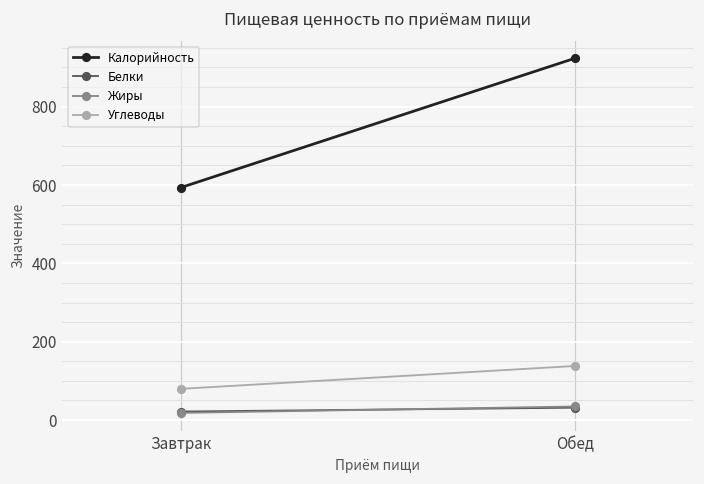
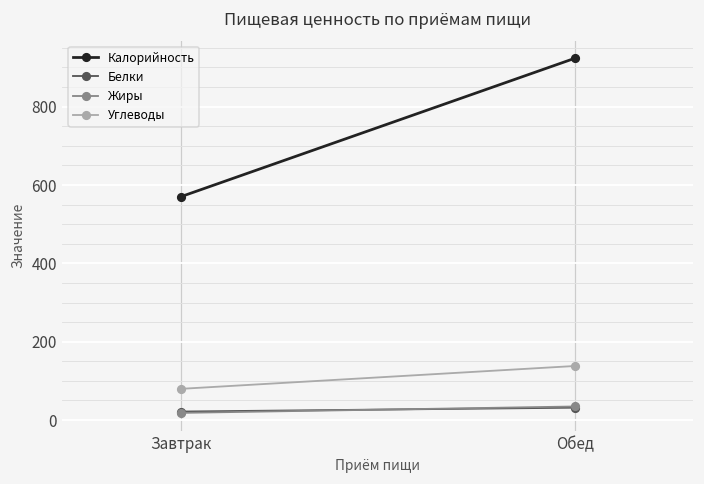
Калорийность, Завтрак: 590 -> 570
